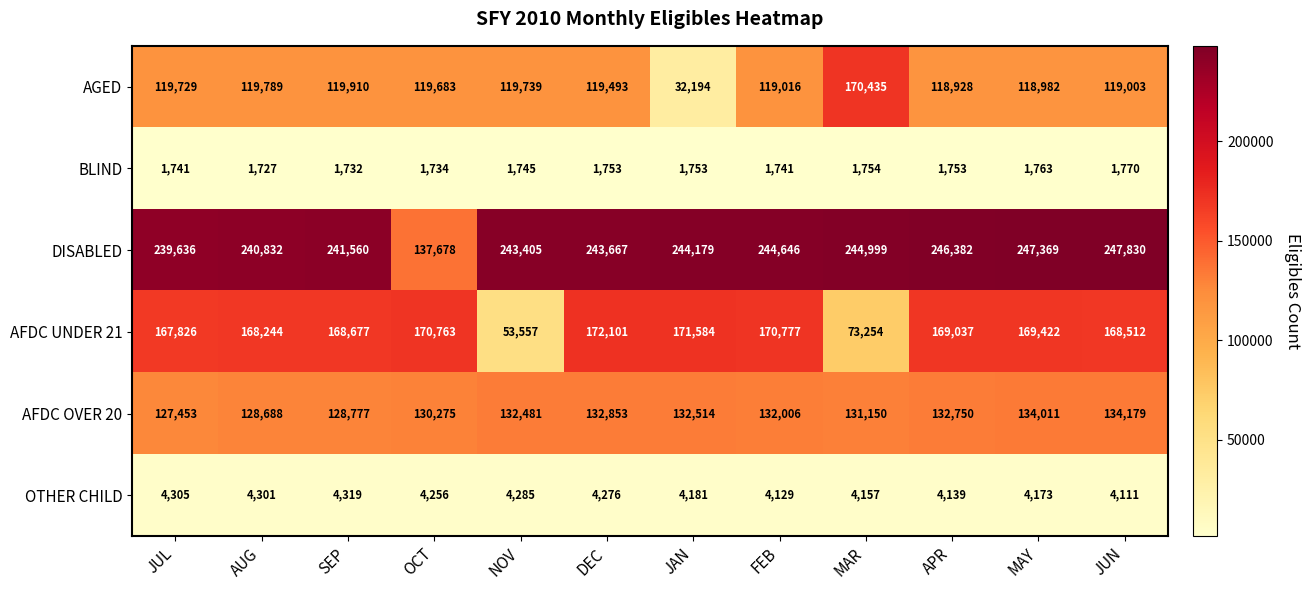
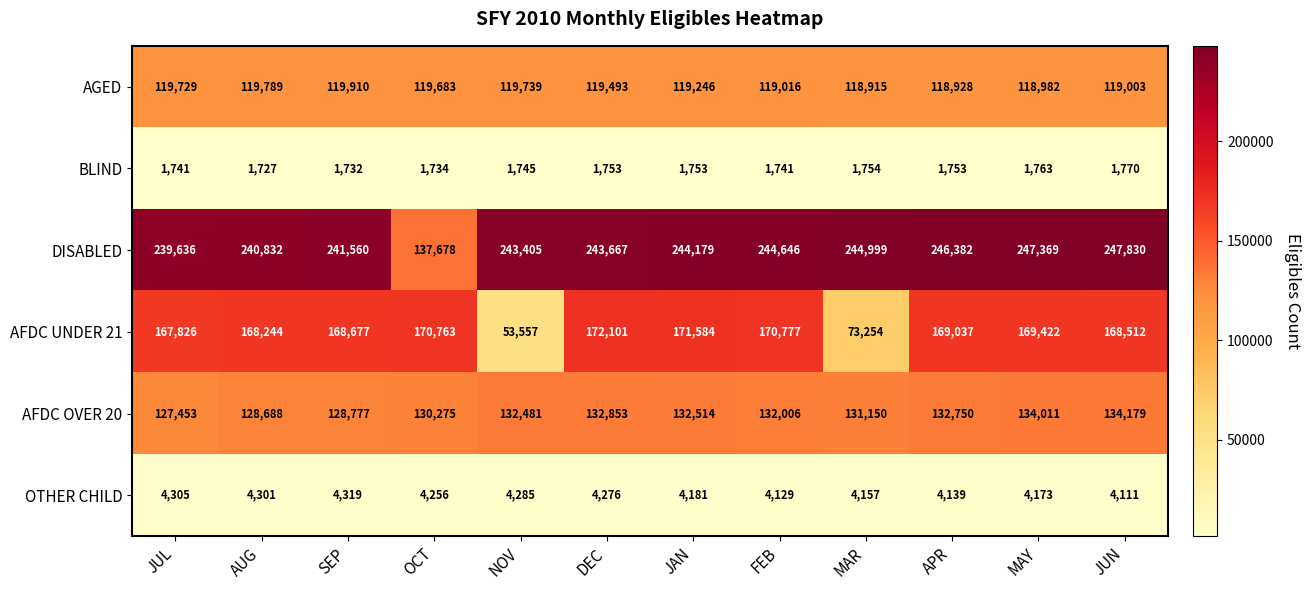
AGED, JAN: 32,194 -> 119,246
AGED, MAR: 170,435 -> 118,915
